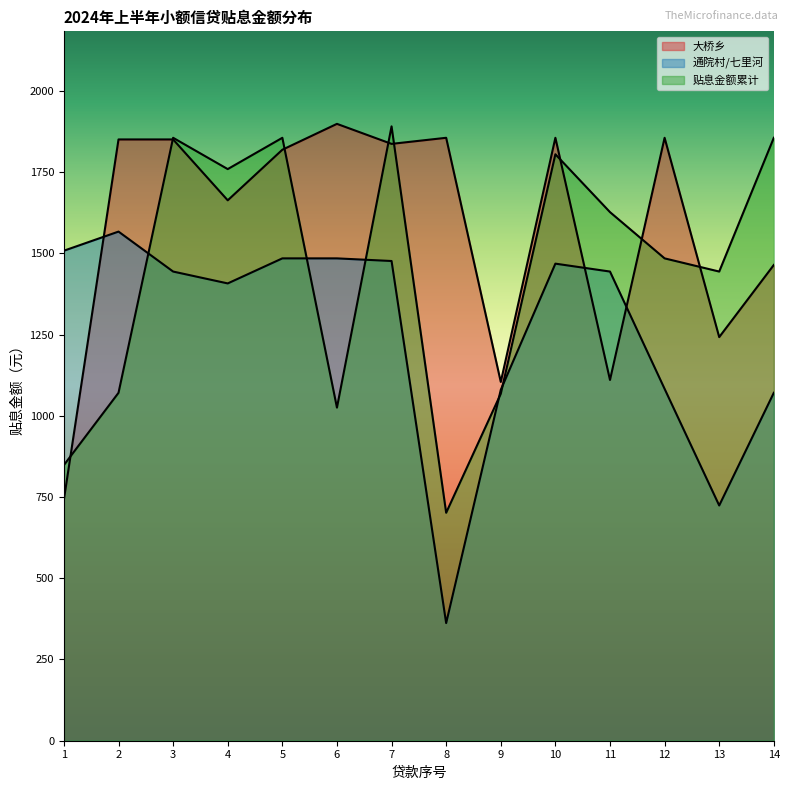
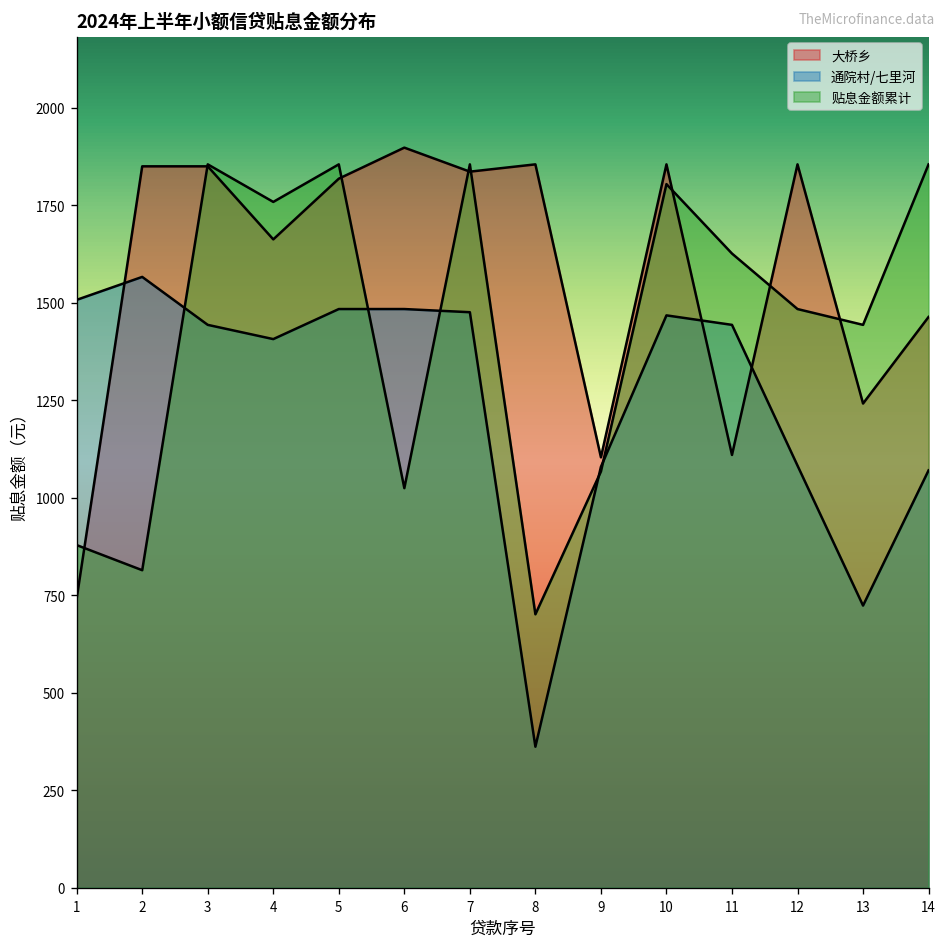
贴息金额累计, 1: 850 -> 880
贴息金额累计, 2: 1070 -> 810
贴息金额累计, 7: 1890 -> 1860
